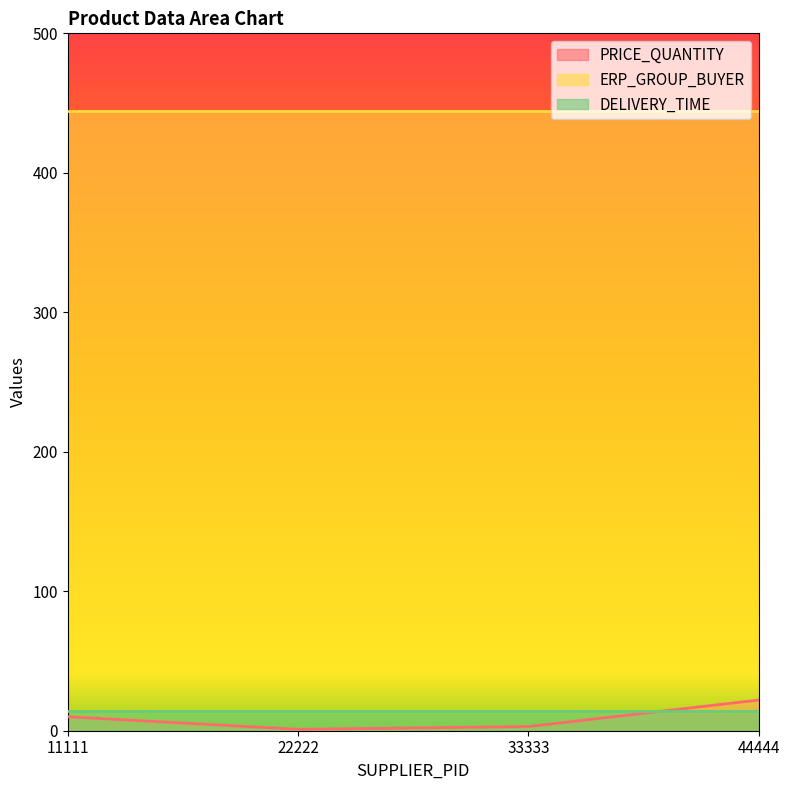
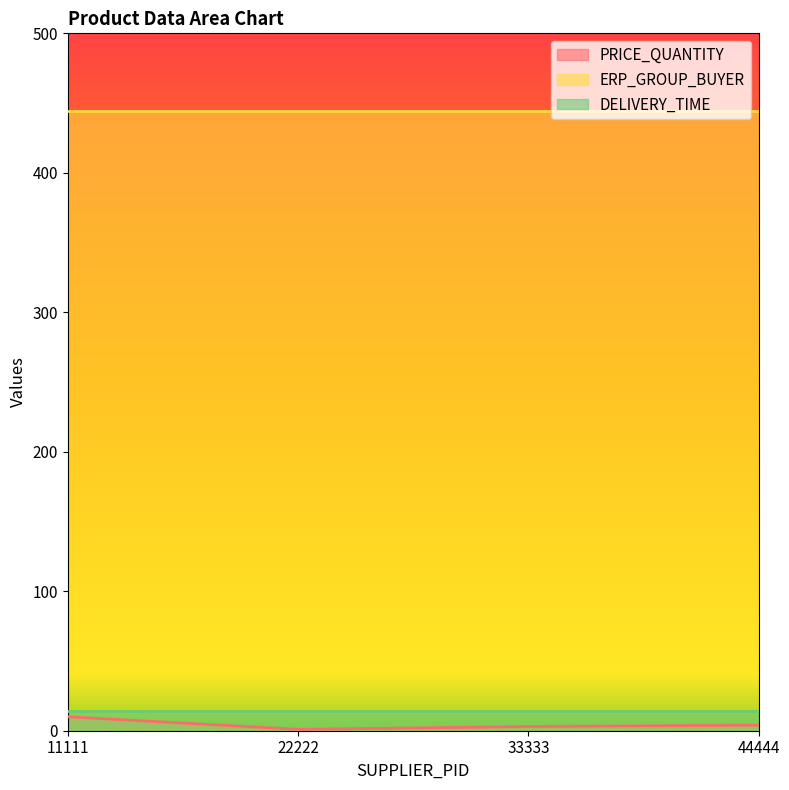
PRICE_QUANTITY, 44444: 22 -> 4
